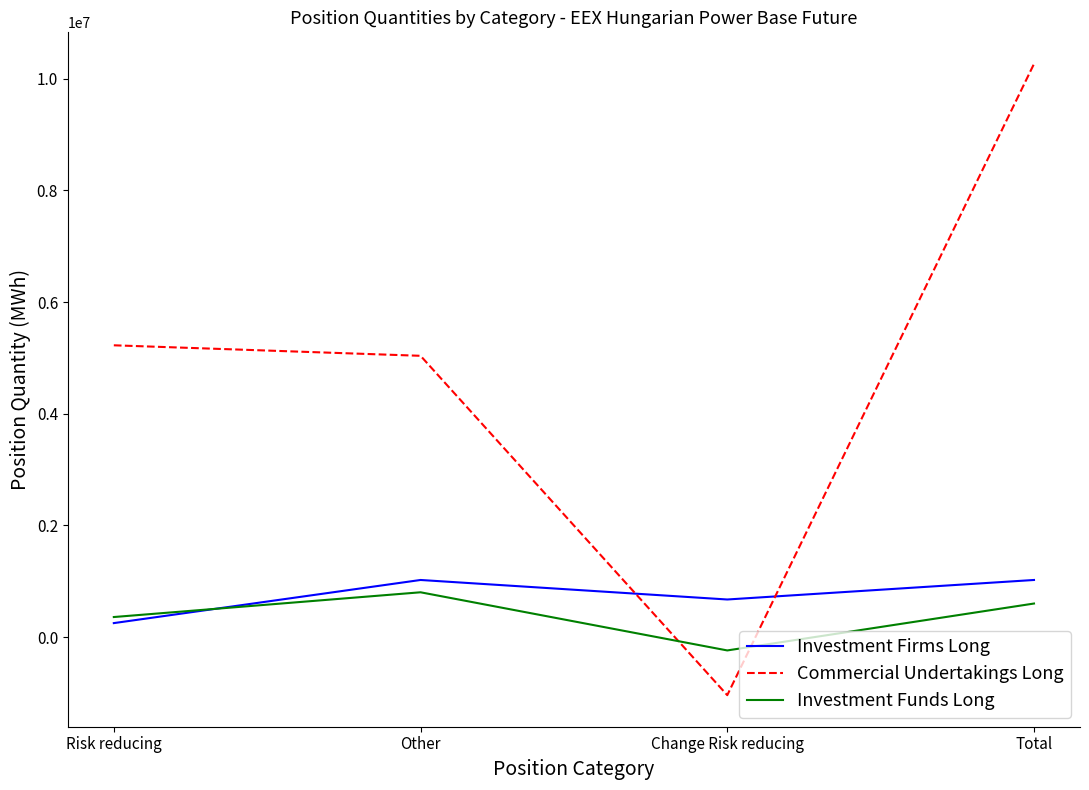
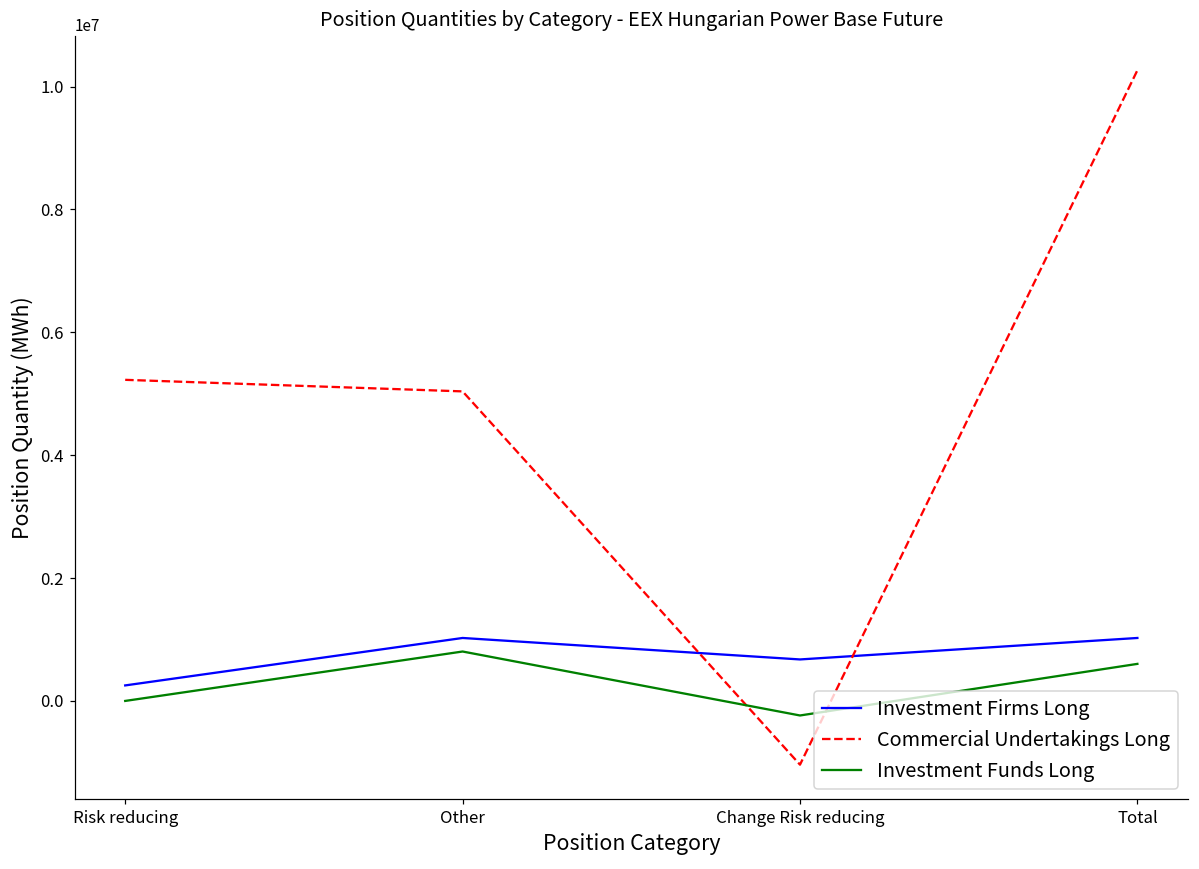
Investment Funds Long, Risk reducing: 400000 -> 0
